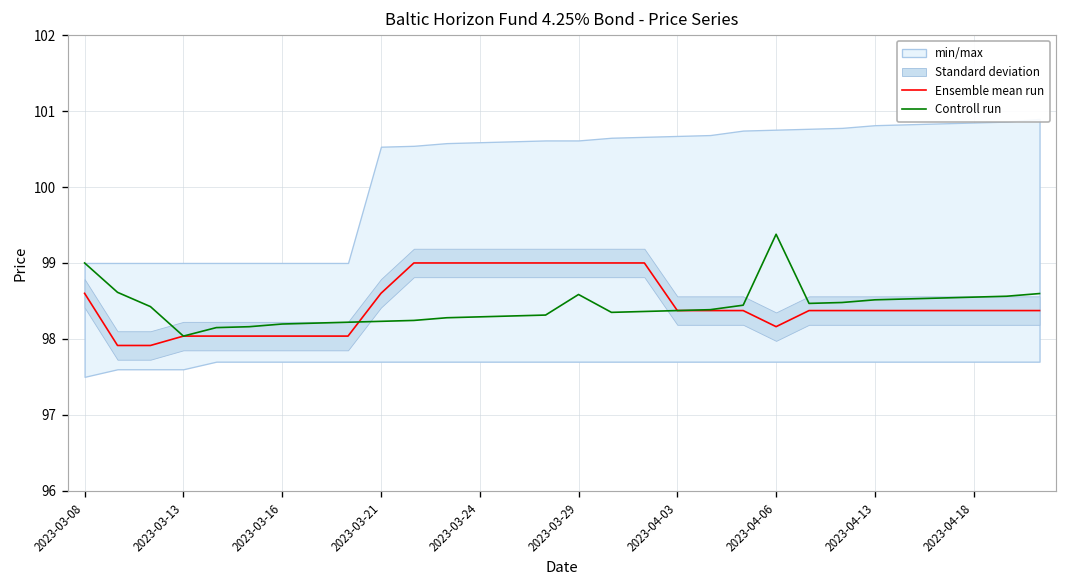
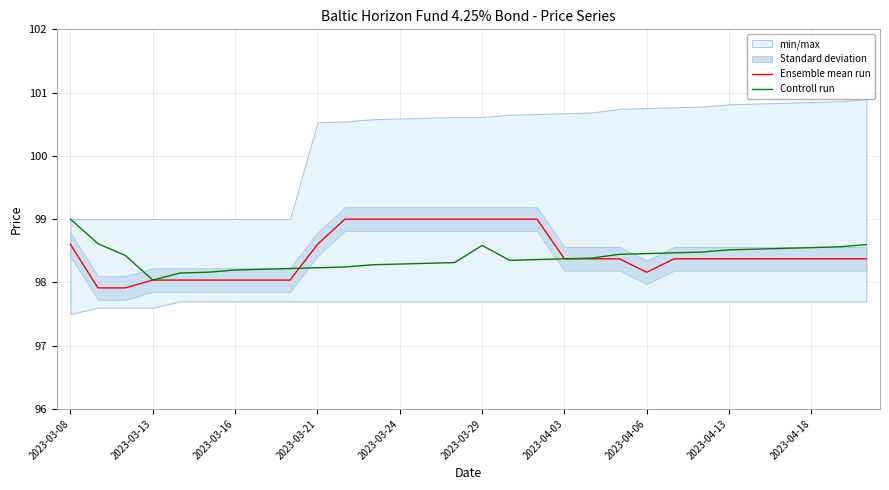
Controll run, 2023-04-06: 99.4 -> 98.5
